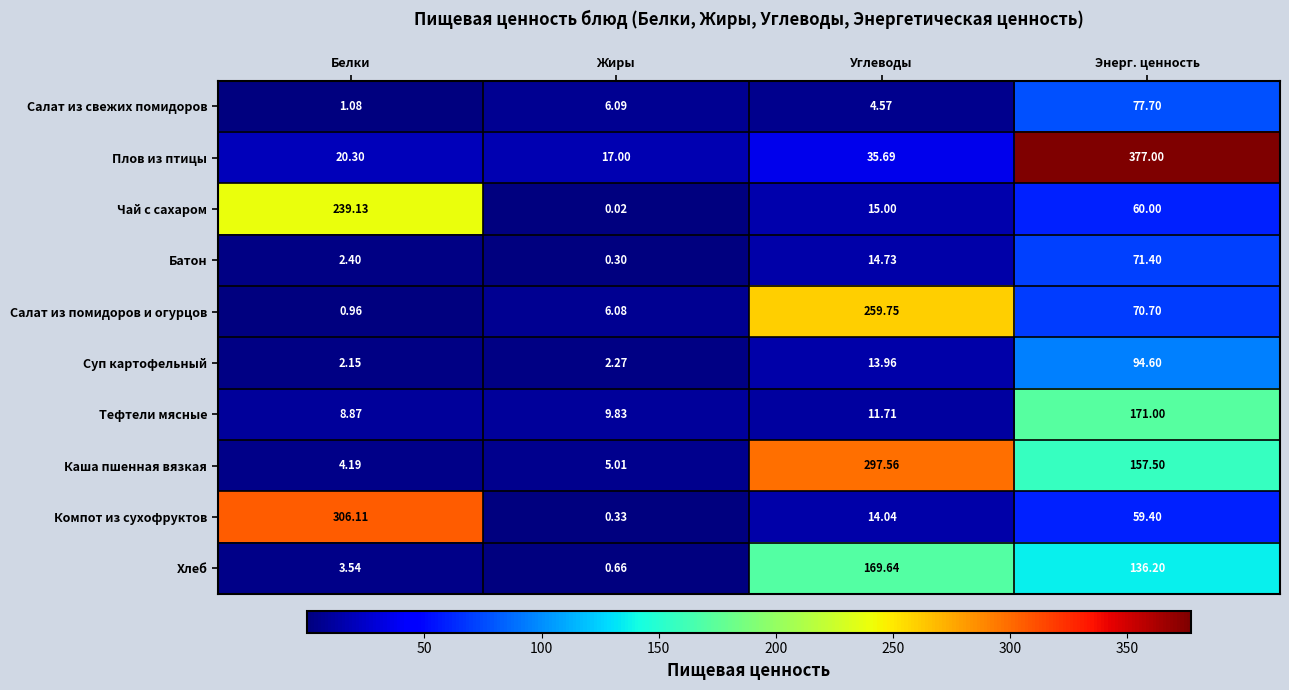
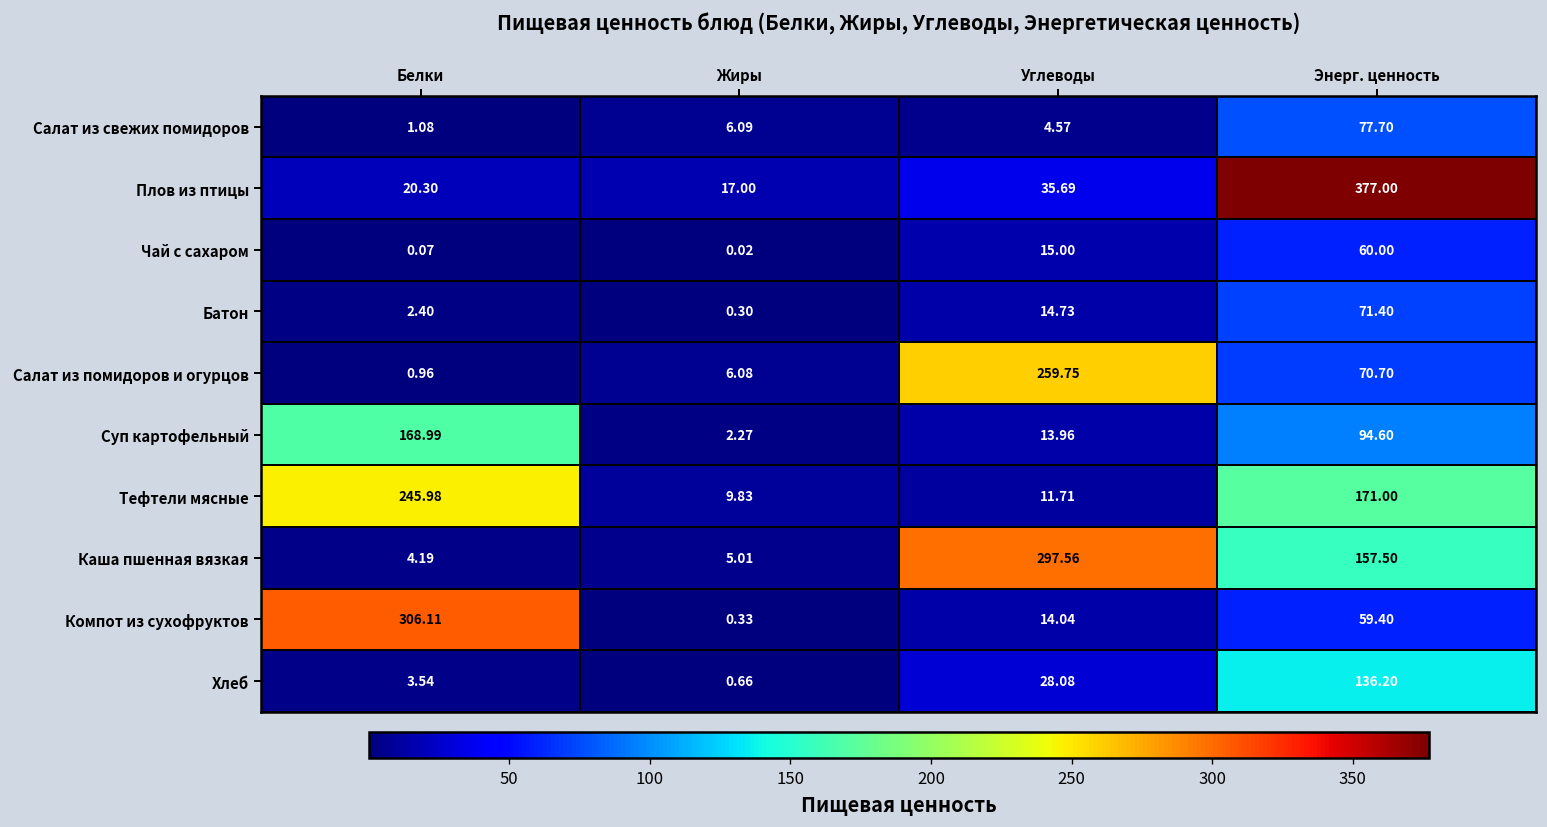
Чай с сахаром, Белки: 239.13 -> 0.07
Суп картофельный, Белки: 2.15 -> 168.99
Тефтели мясные, Белки: 8.87 -> 245.98
Хлеб, Углеводы: 169.64 -> 28.08
